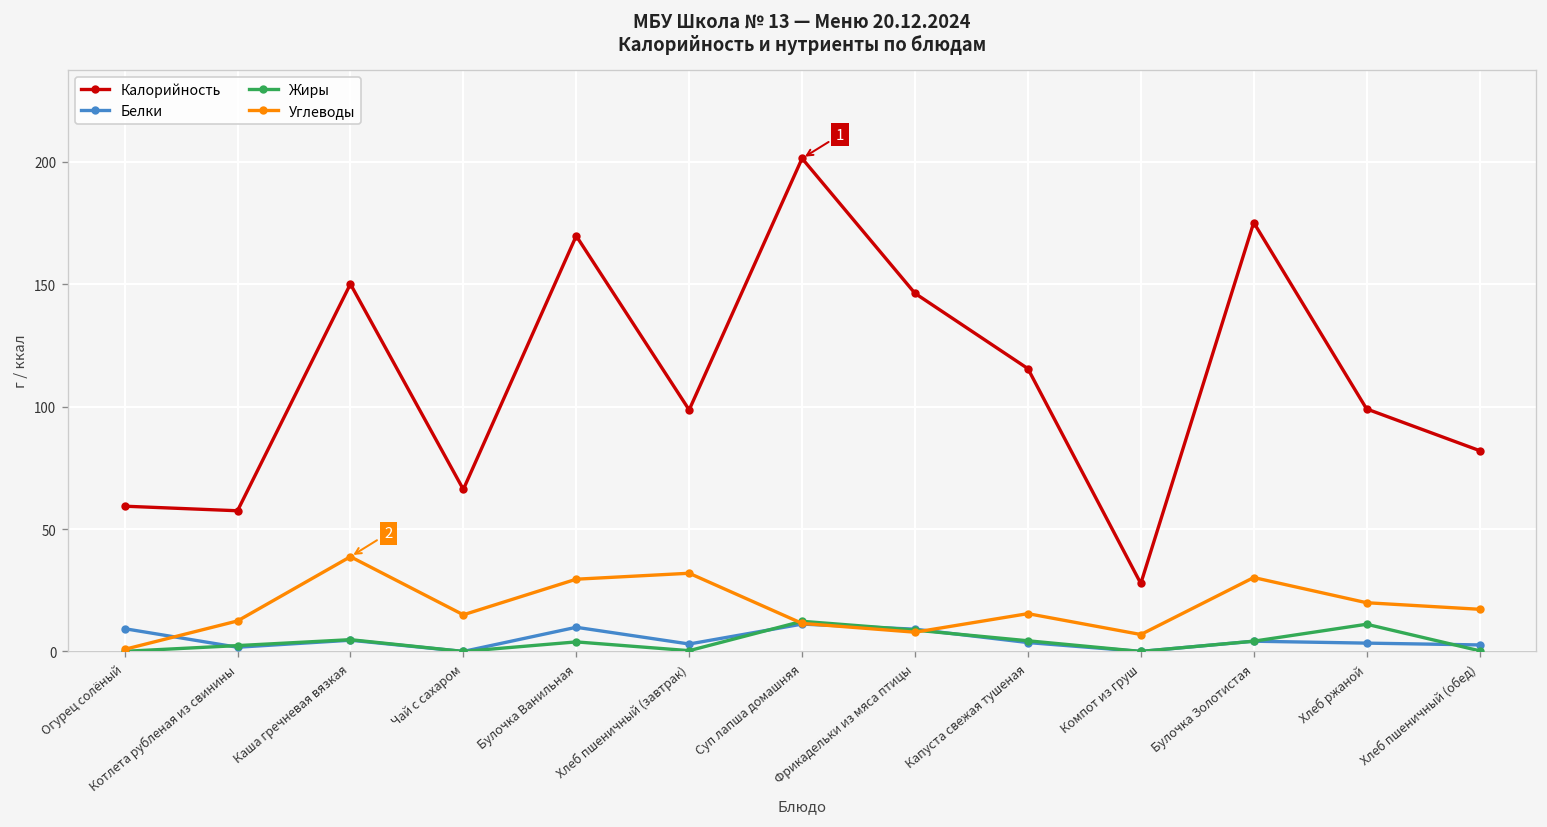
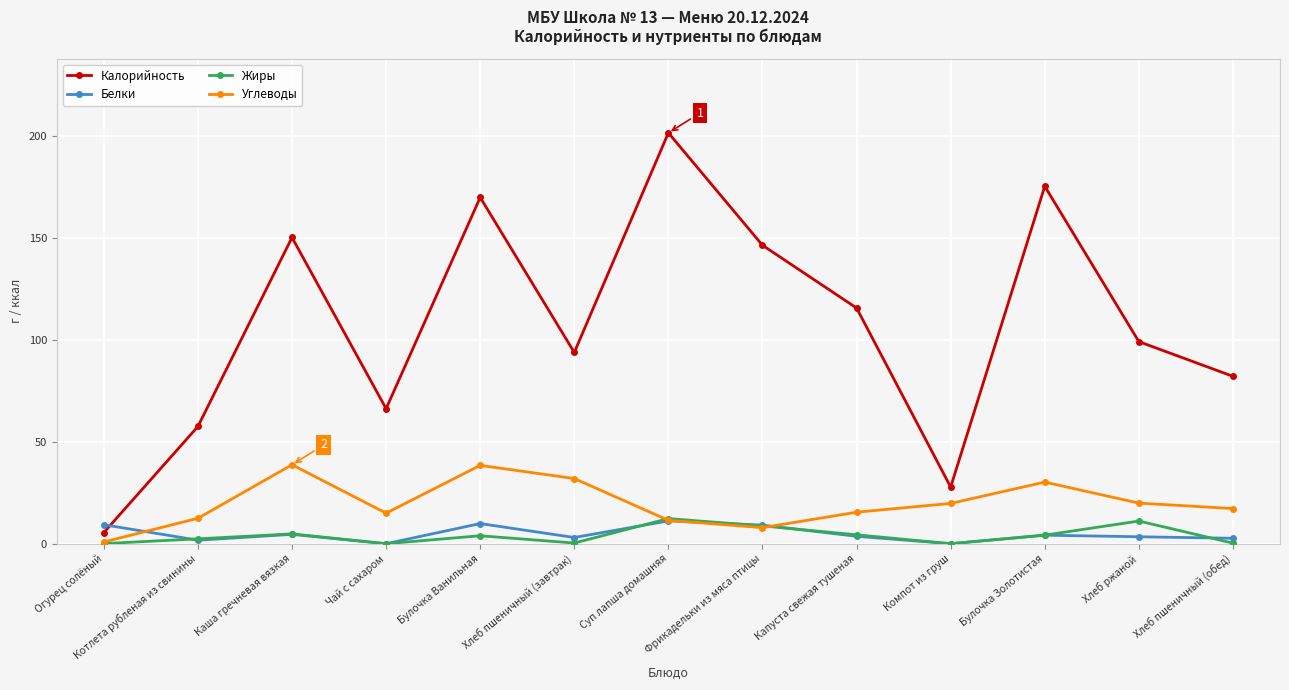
Калорийность, Огурец солёный: 59 -> 5
Углеводы, Булочка Ванильная: 30 -> 38
Калорийность, Хлеб пшеничный (завтрак): 99 -> 94
Углеводы, Компот из груш: 7 -> 20
